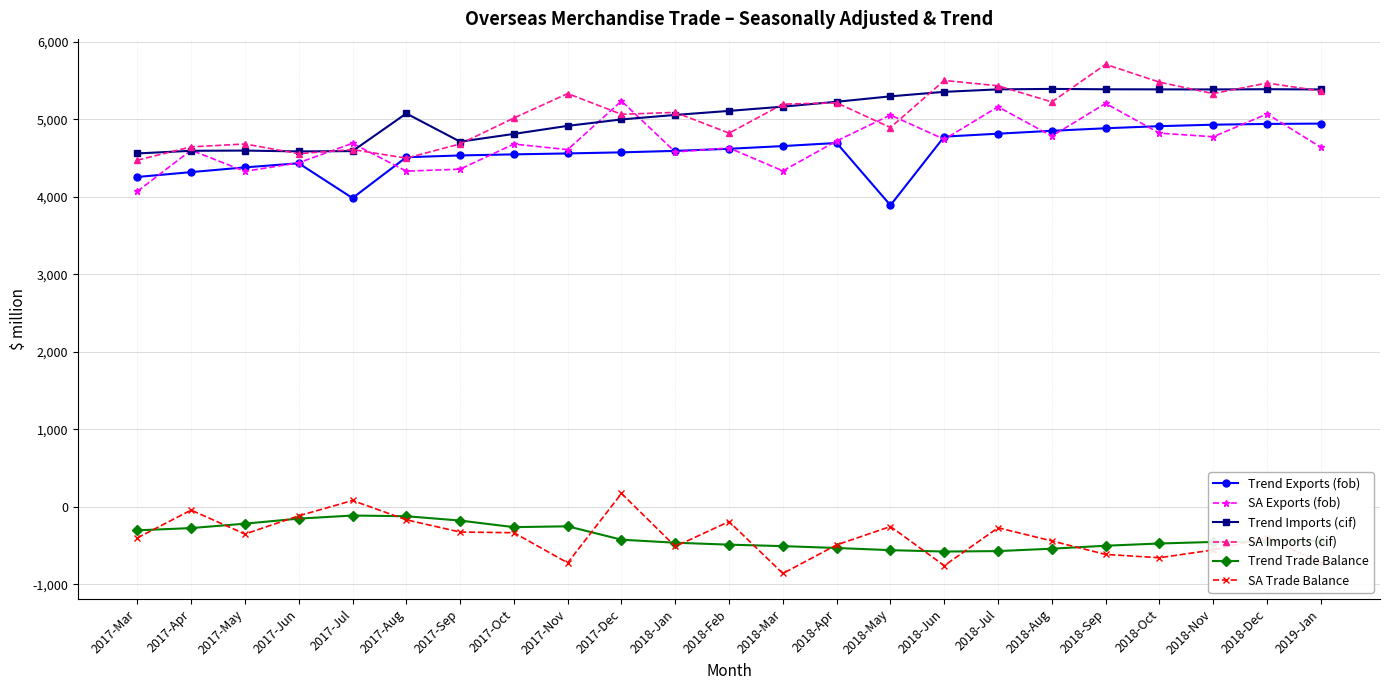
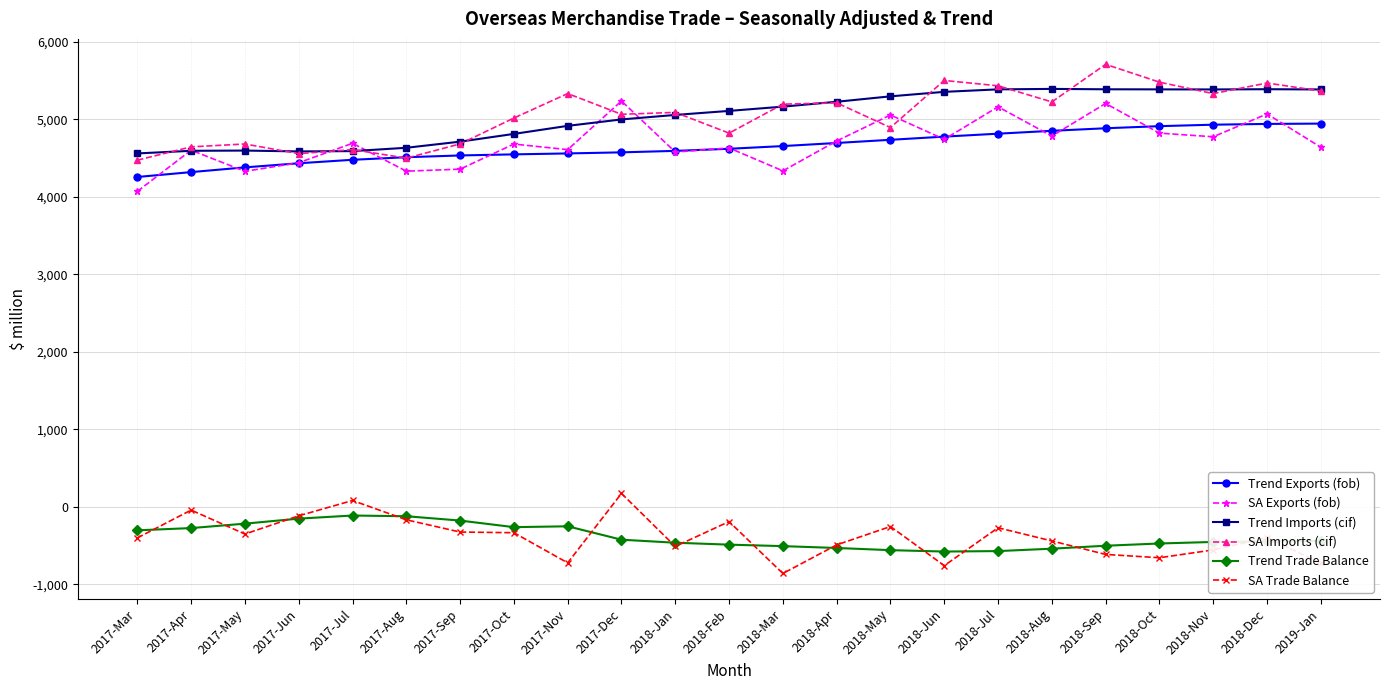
Trend Exports (fob), 2017-Jul: 4,000 -> 4,500
Trend Imports (cif), 2017-Aug: 5,100 -> 4,600
Trend Exports (fob), 2018-May: 3,900 -> 4,700
